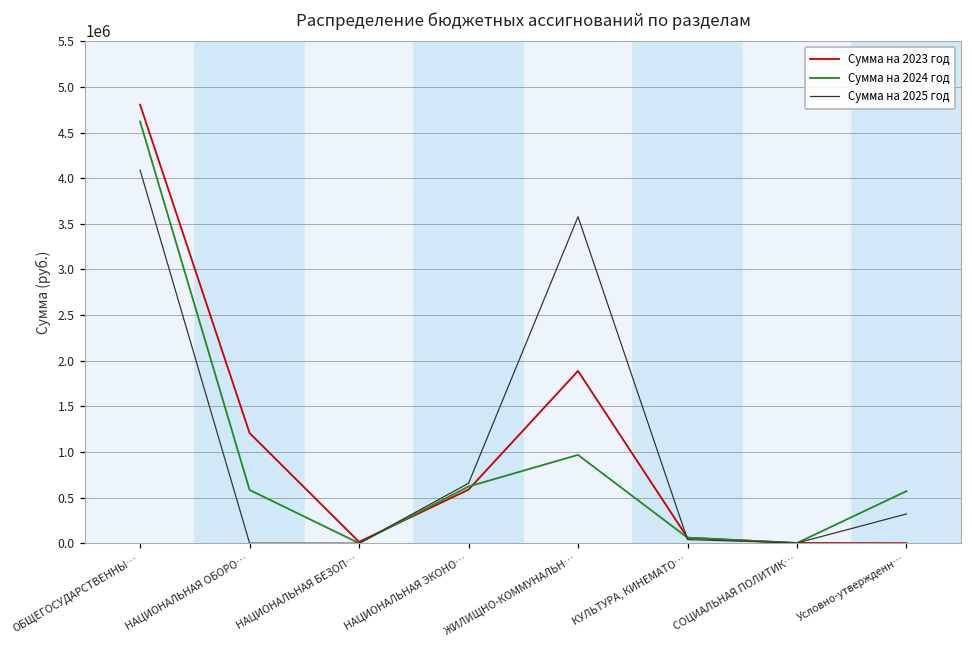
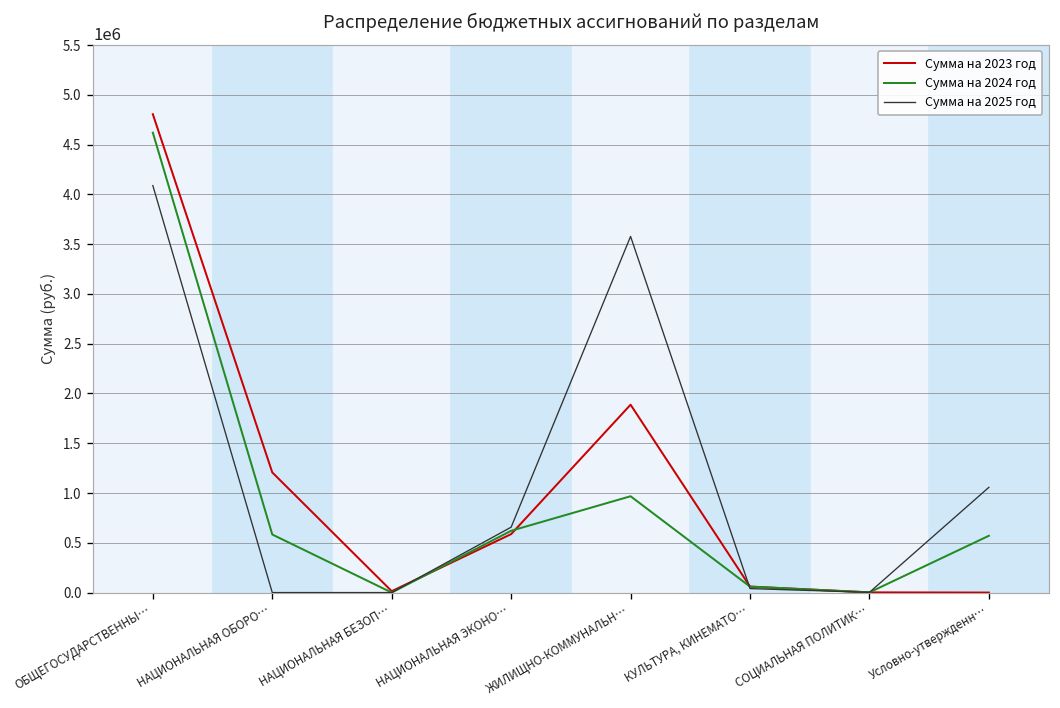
Сумма на 2025 год, Условно-утвержденн…: 300000 -> 1100000
